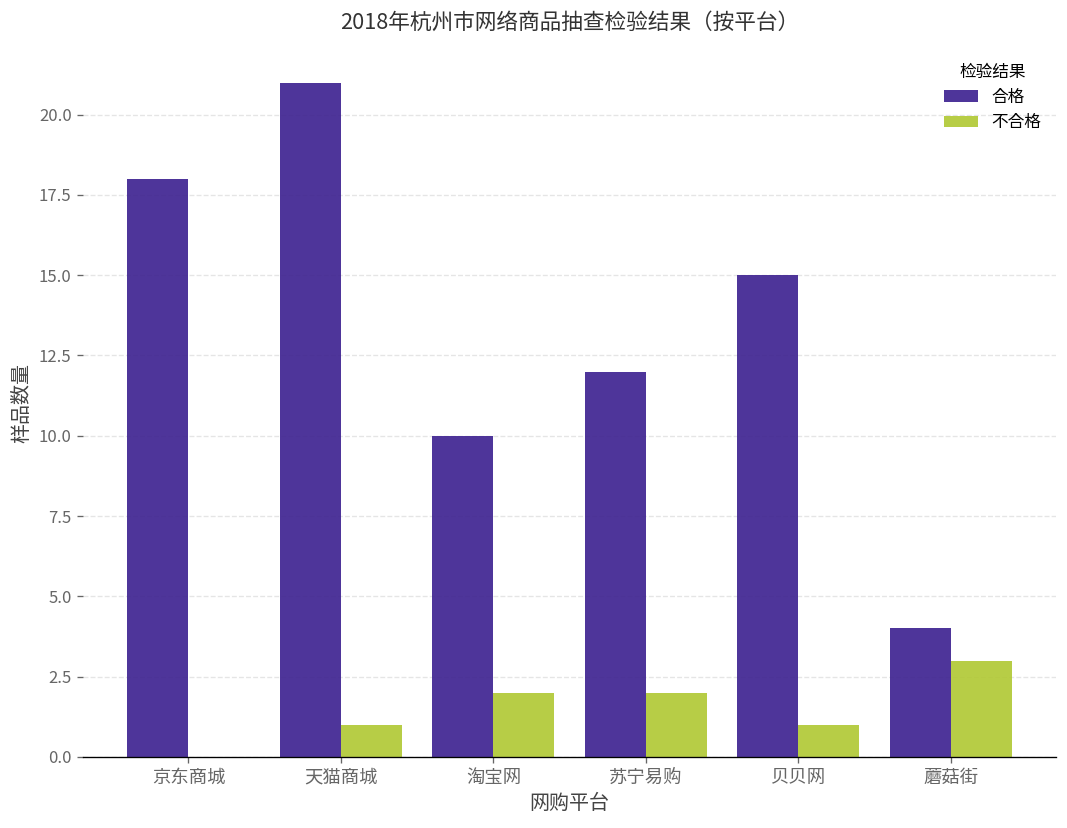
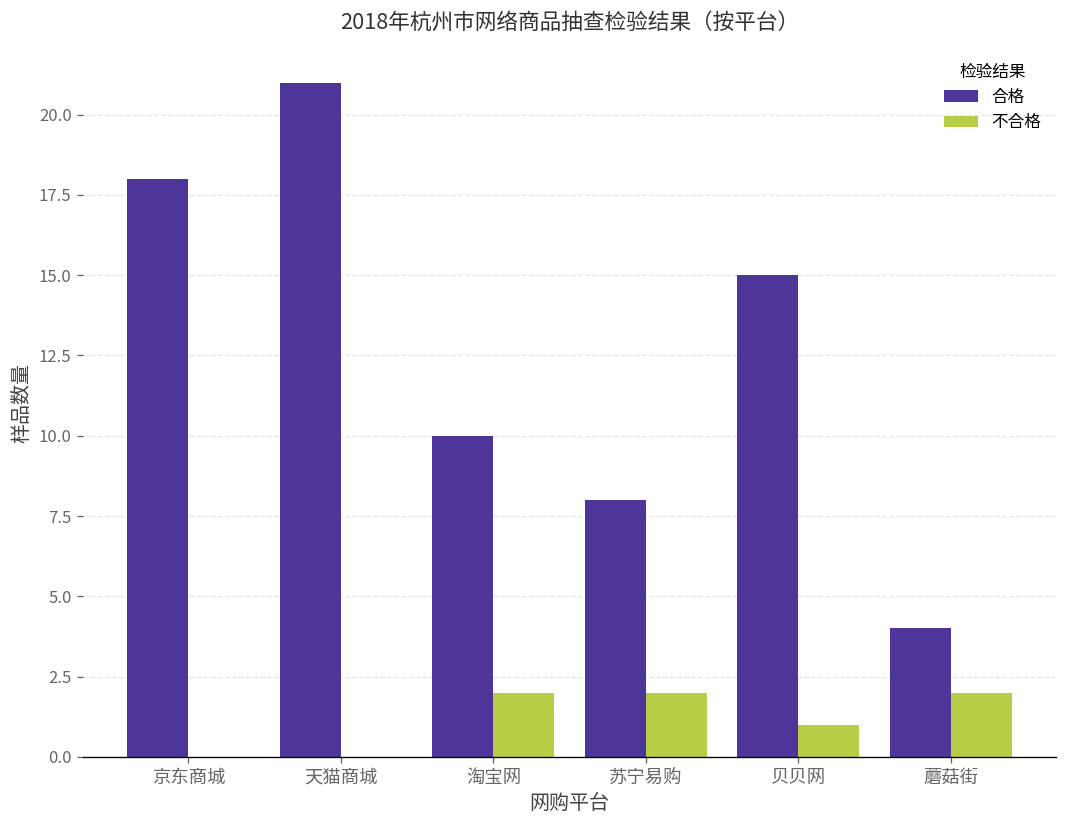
不合格, 天猫商城: 1 -> 0
合格, 苏宁易购: 12 -> 8
不合格, 蘑菇街: 3 -> 2
